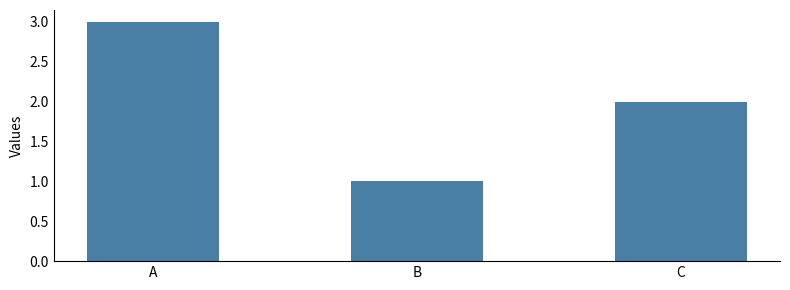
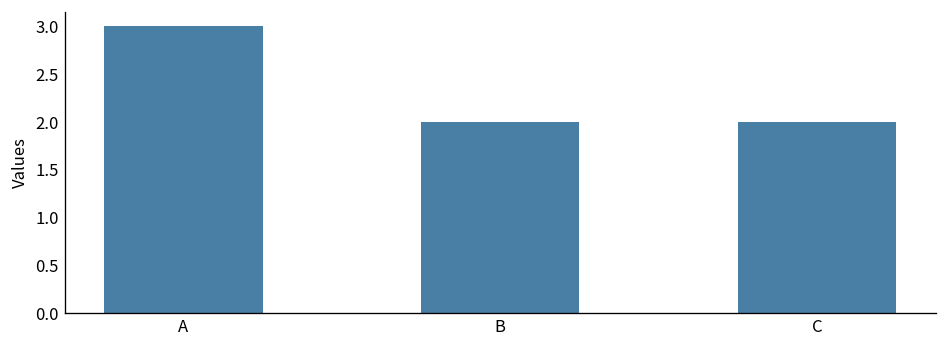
B: 1 -> 2
